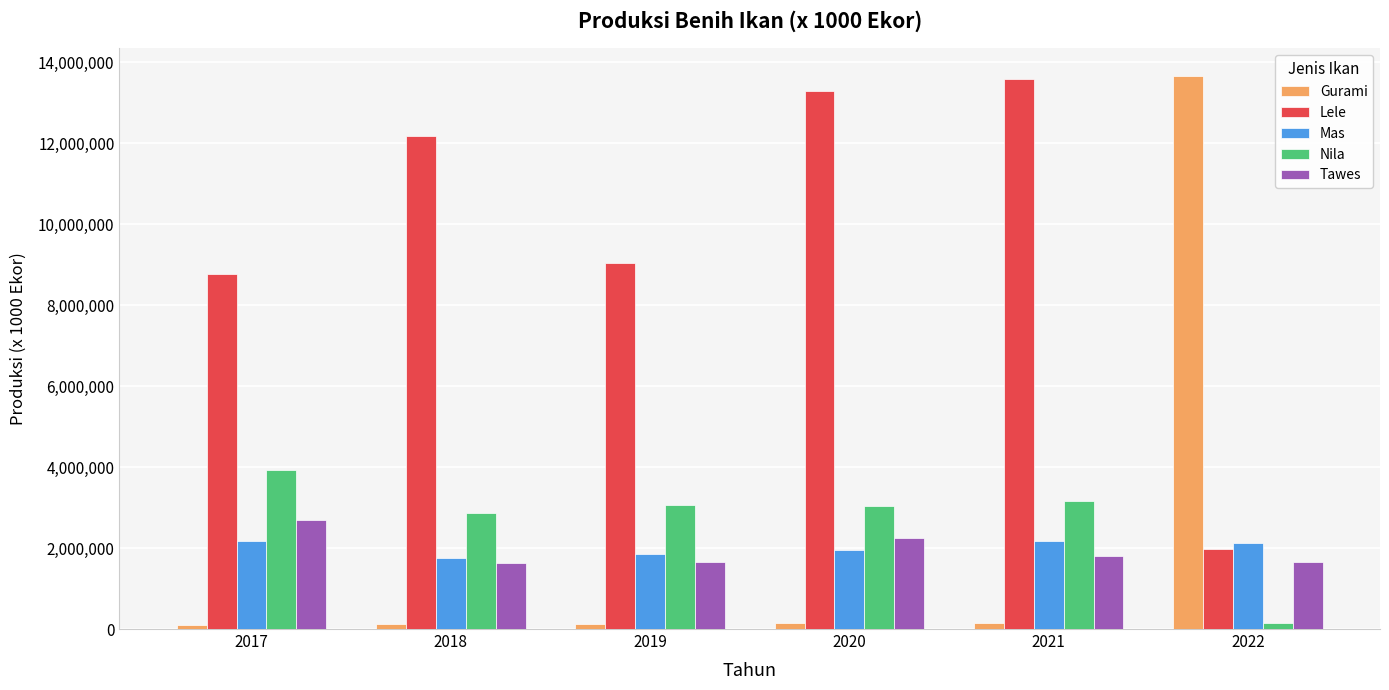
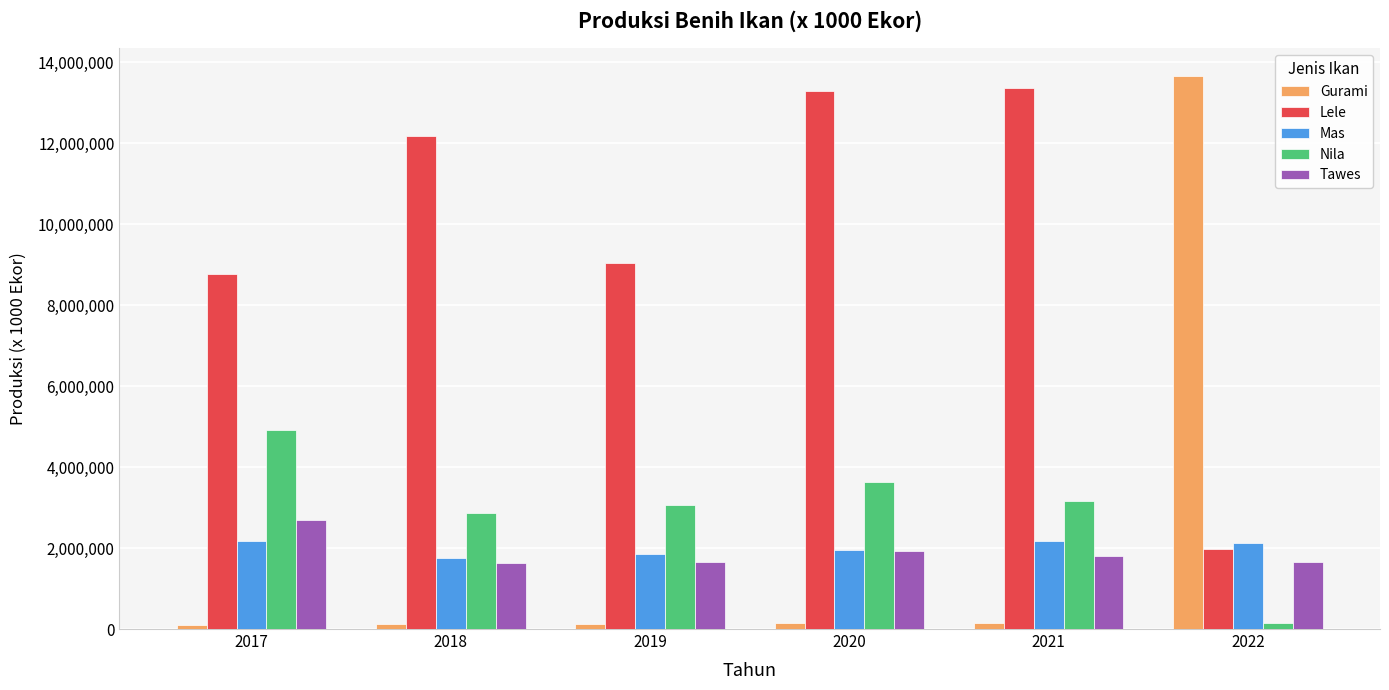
Nila, 2017: 3,900,000 -> 4,900,000
Nila, 2020: 3,000,000 -> 3,600,000
Tawes, 2020: 2,200,000 -> 1,900,000
Lele, 2021: 13,600,000 -> 13,400,000
